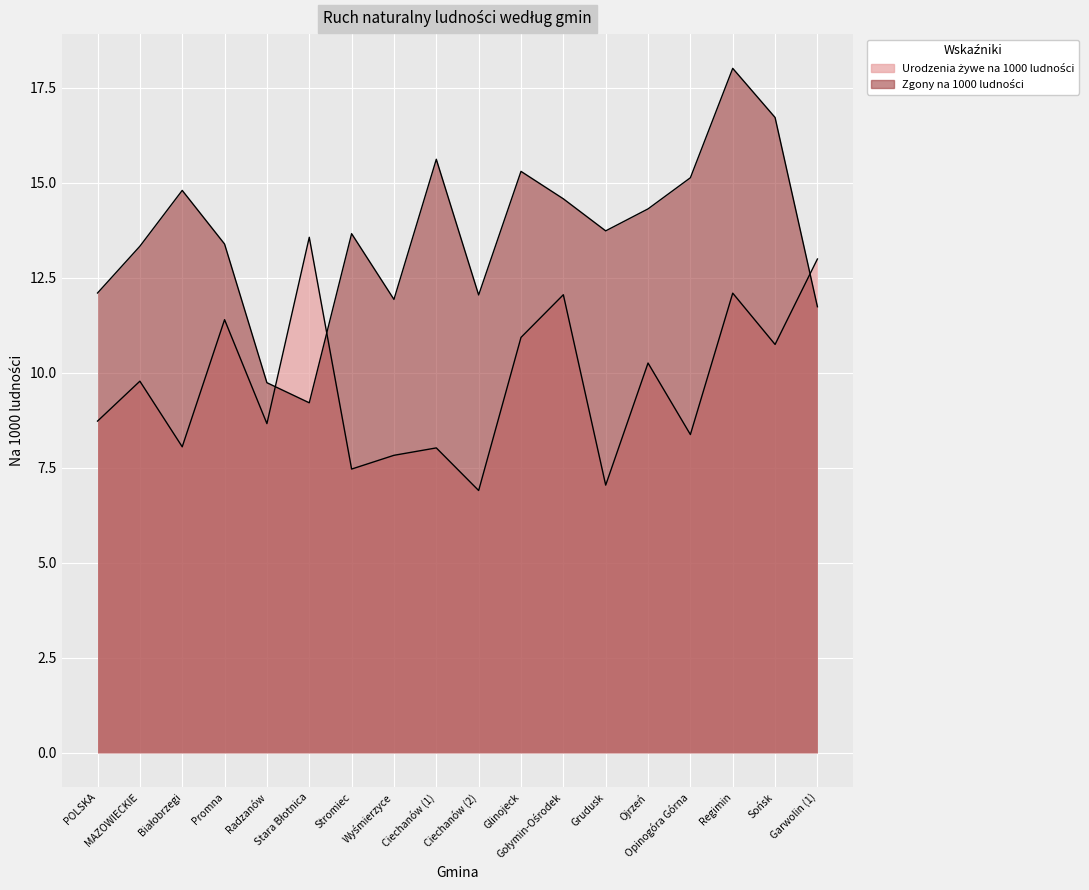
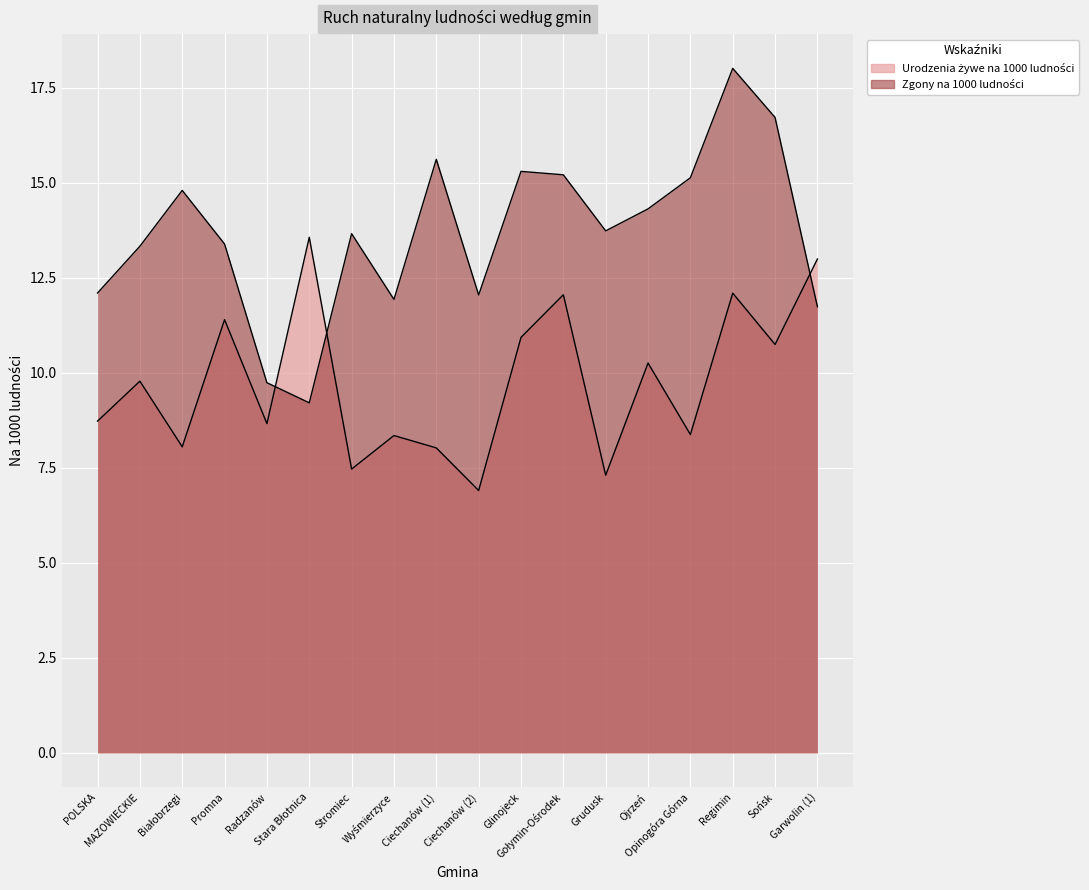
Urodzenia żywe na 1000 ludności, Wyśmierzyce: 7.8 -> 8.4
Zgony na 1000 ludności, Gołymin-Ośrodek: 14.6 -> 15.2
Urodzenia żywe na 1000 ludności, Grudusk: 7.0 -> 7.3
